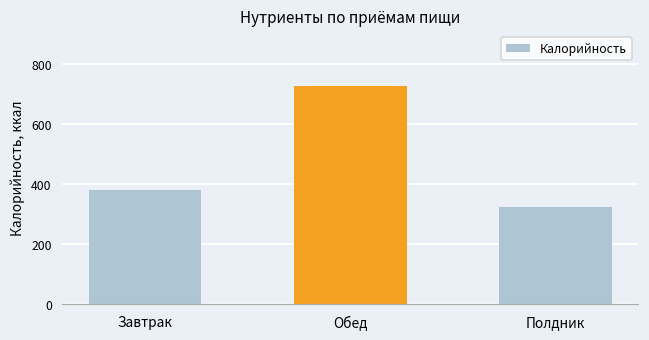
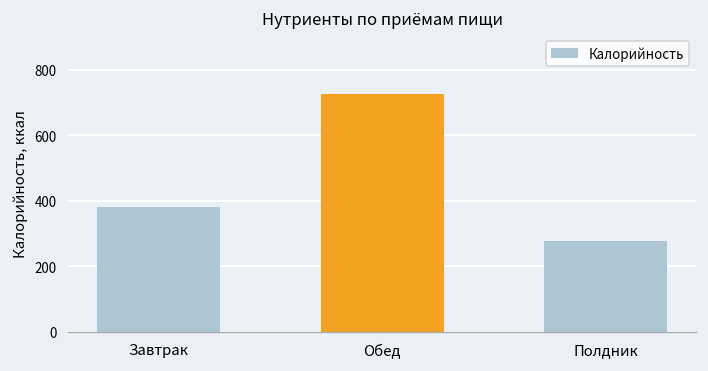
Полдник: 320 -> 280
